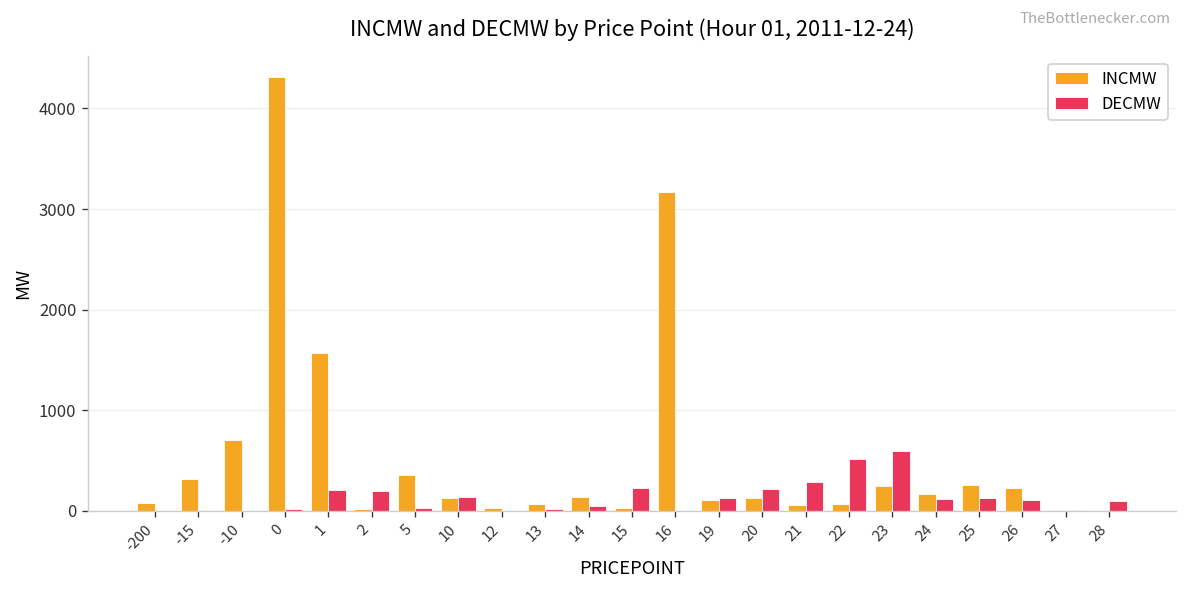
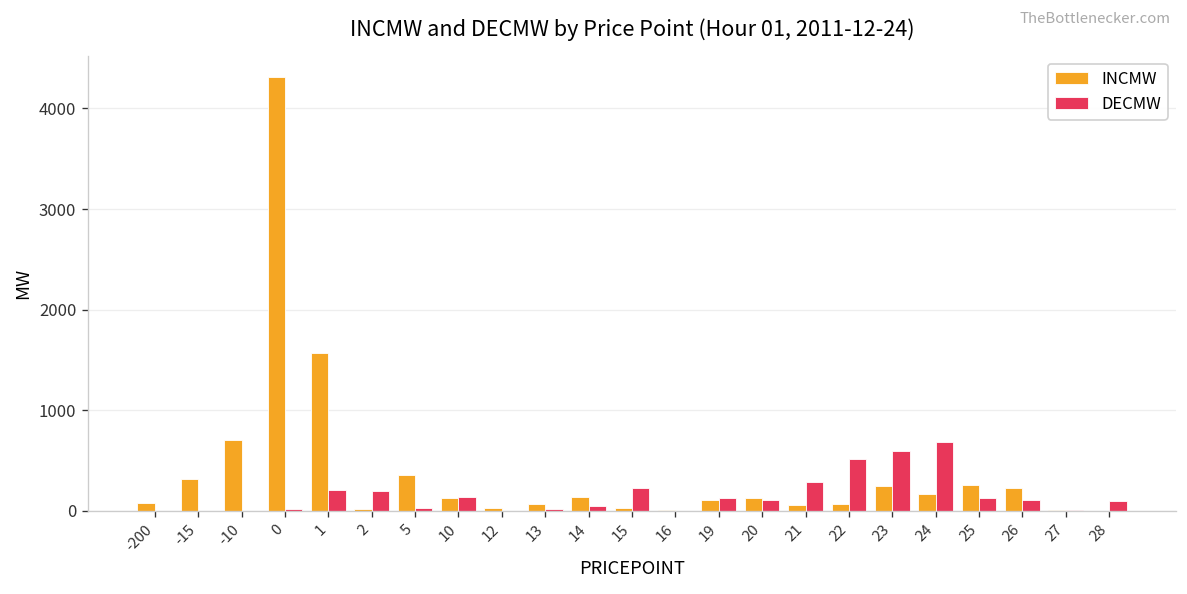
INCMW, 16: 3200 -> 0
DECMW, 20: 200 -> 100
DECMW, 24: 100 -> 700
